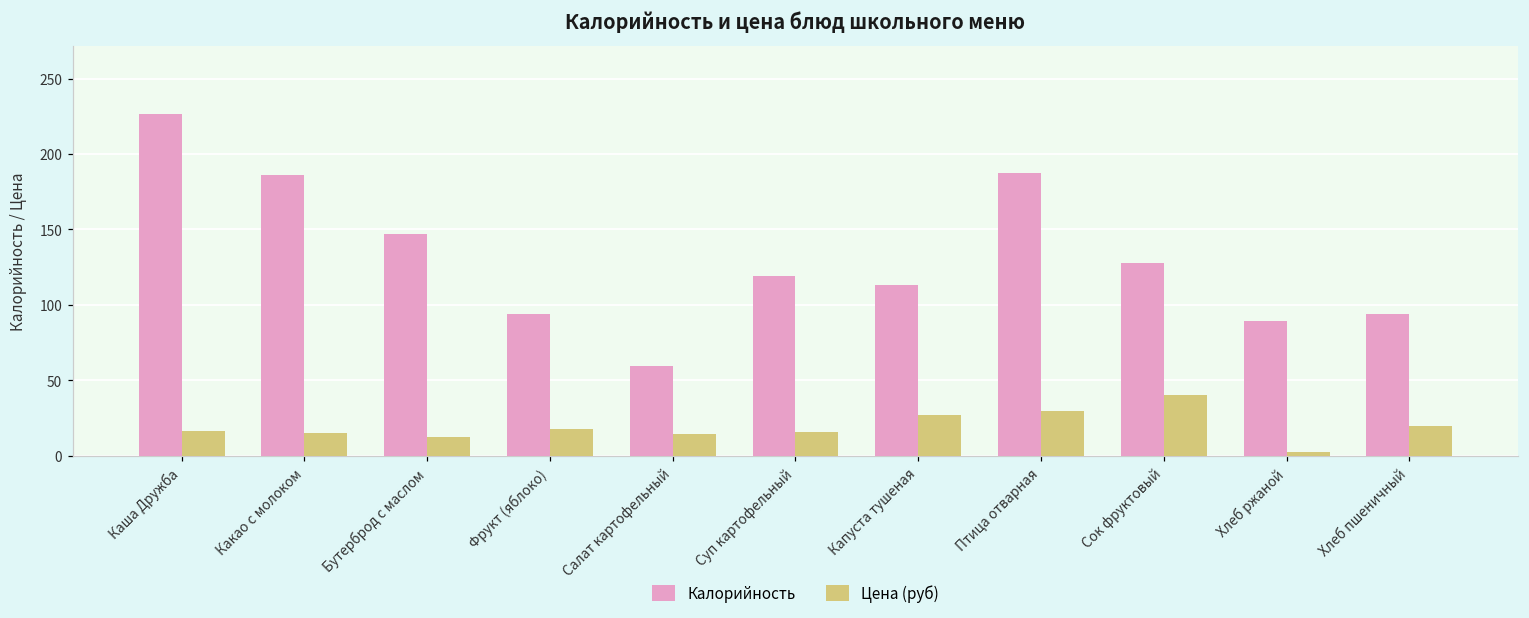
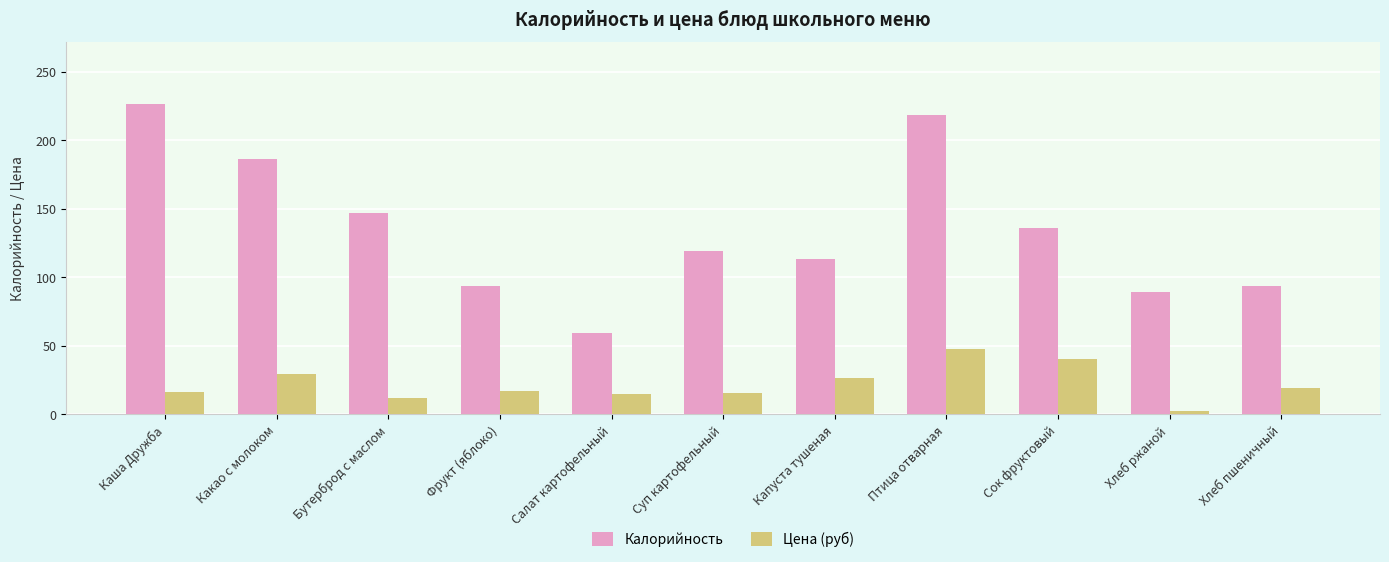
Цена (руб), Какао с молоком: 15 -> 30
Калорийность, Птица отварная: 188 -> 219
Цена (руб), Птица отварная: 30 -> 48
Калорийность, Сок фруктовый: 128 -> 136
